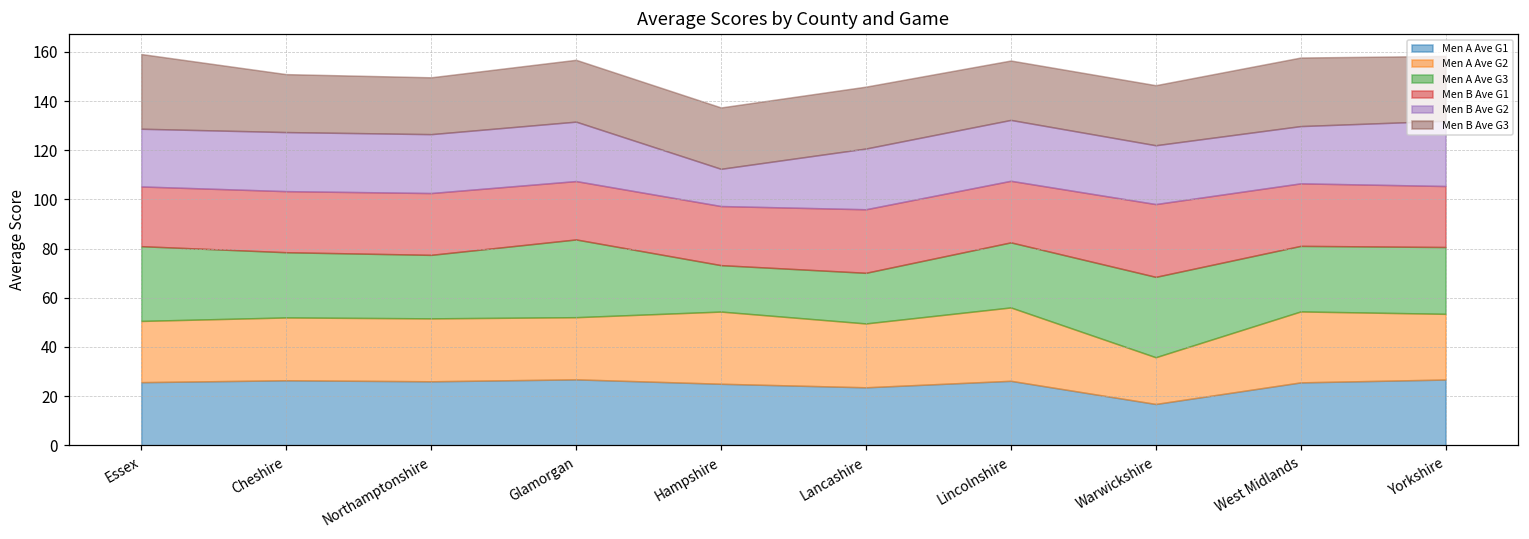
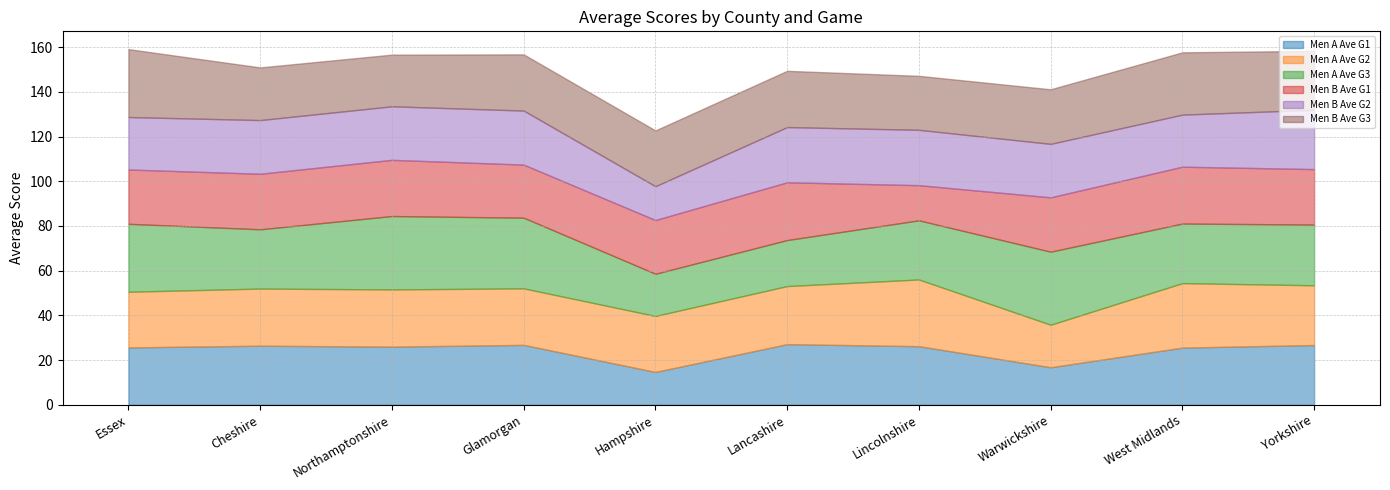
Men A Ave G3, Northamptonshire: 26 -> 33
Men A Ave G1, Hampshire: 25 -> 15
Men A Ave G2, Hampshire: 29 -> 25
Men A Ave G1, Lancashire: 24 -> 27
Men B Ave G1, Lincolnshire: 25 -> 16
Men B Ave G1, Warwickshire: 30 -> 24
